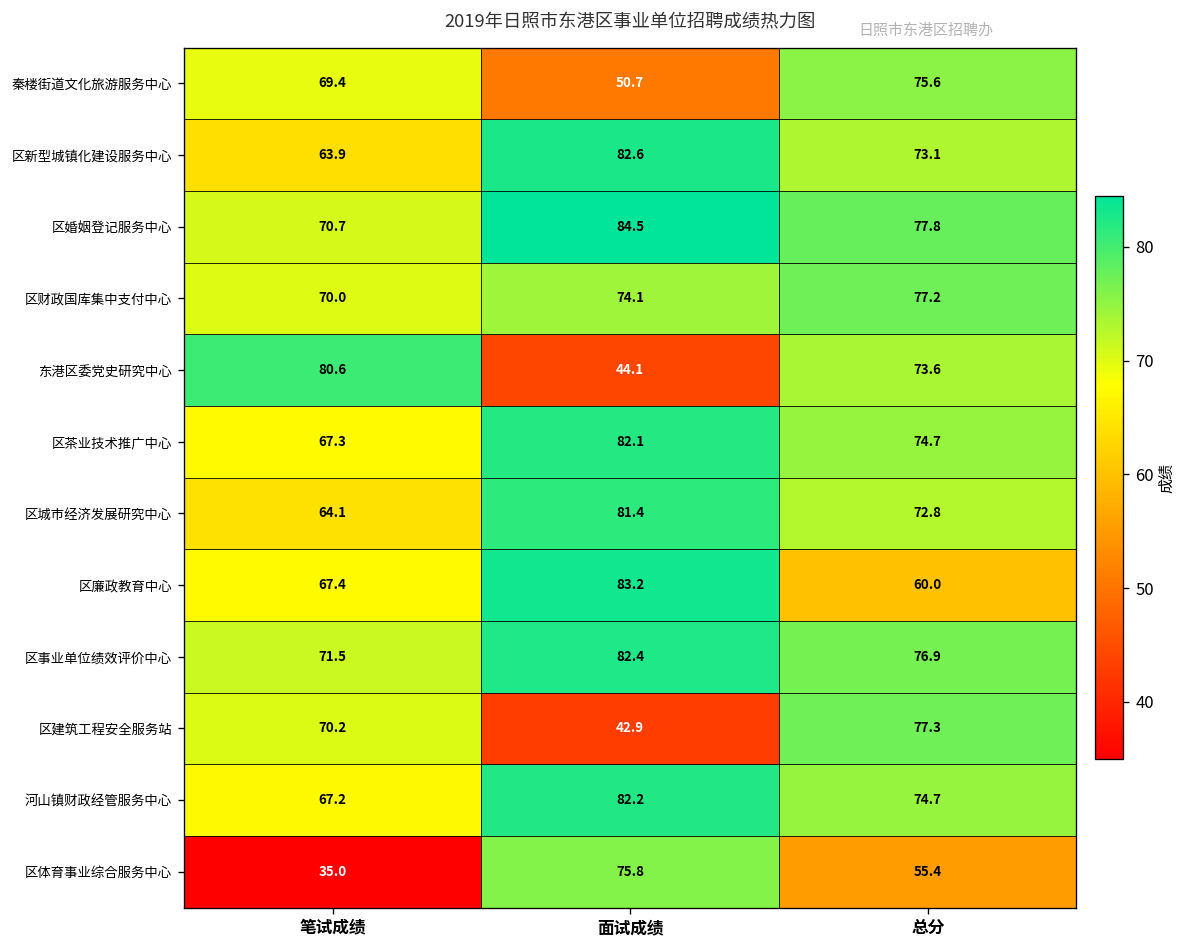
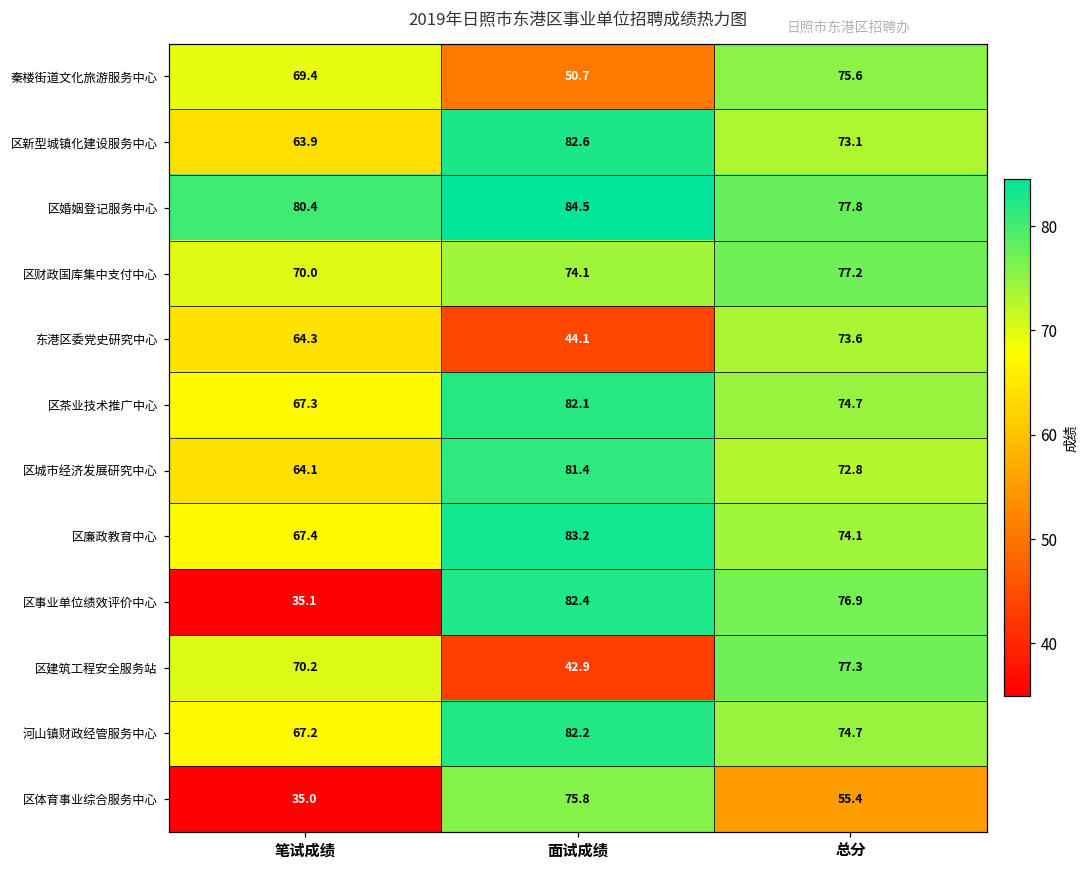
区婚姻登记服务中心, 笔试成绩: 70.7 -> 80.4
东港区委党史研究中心, 笔试成绩: 80.6 -> 64.3
区廉政教育中心, 总分: 60.0 -> 74.1
区事业单位绩效评价中心, 笔试成绩: 71.5 -> 35.1
